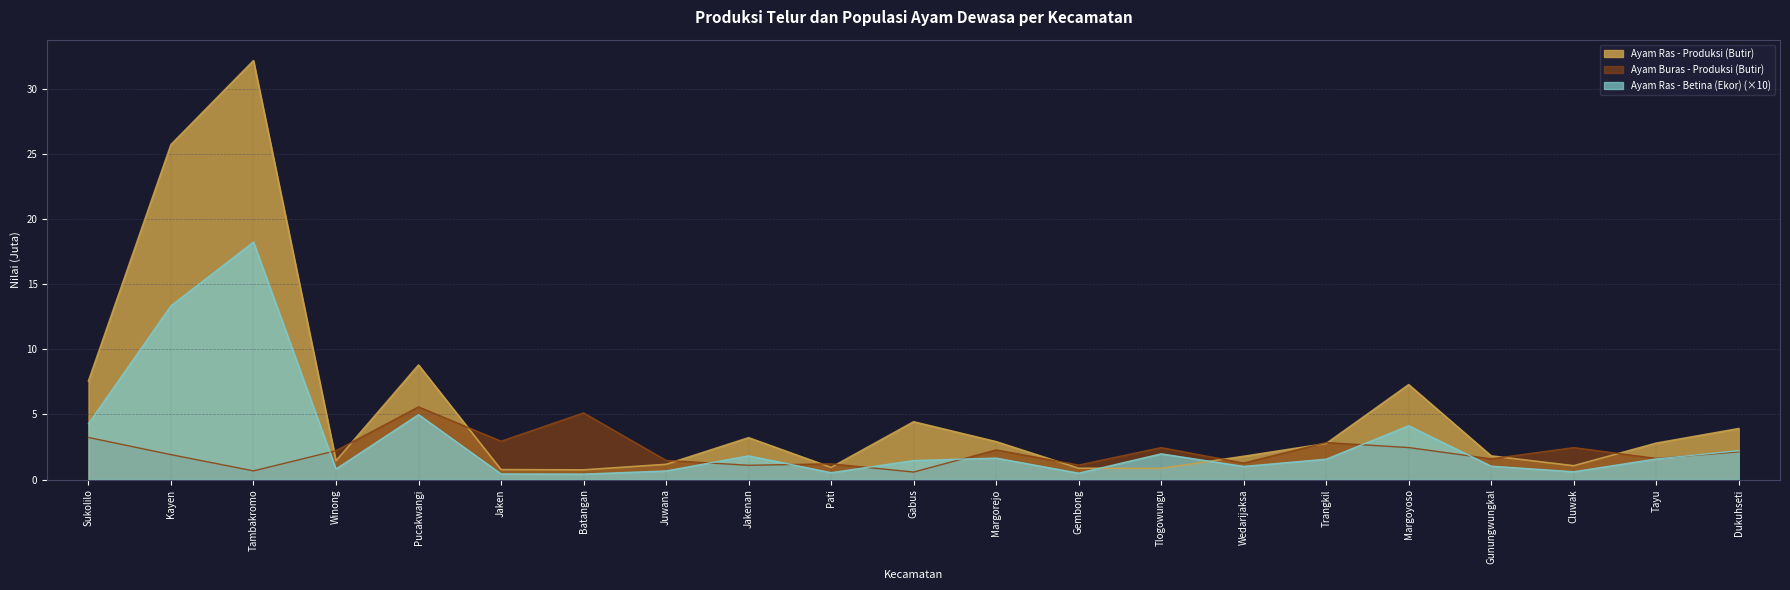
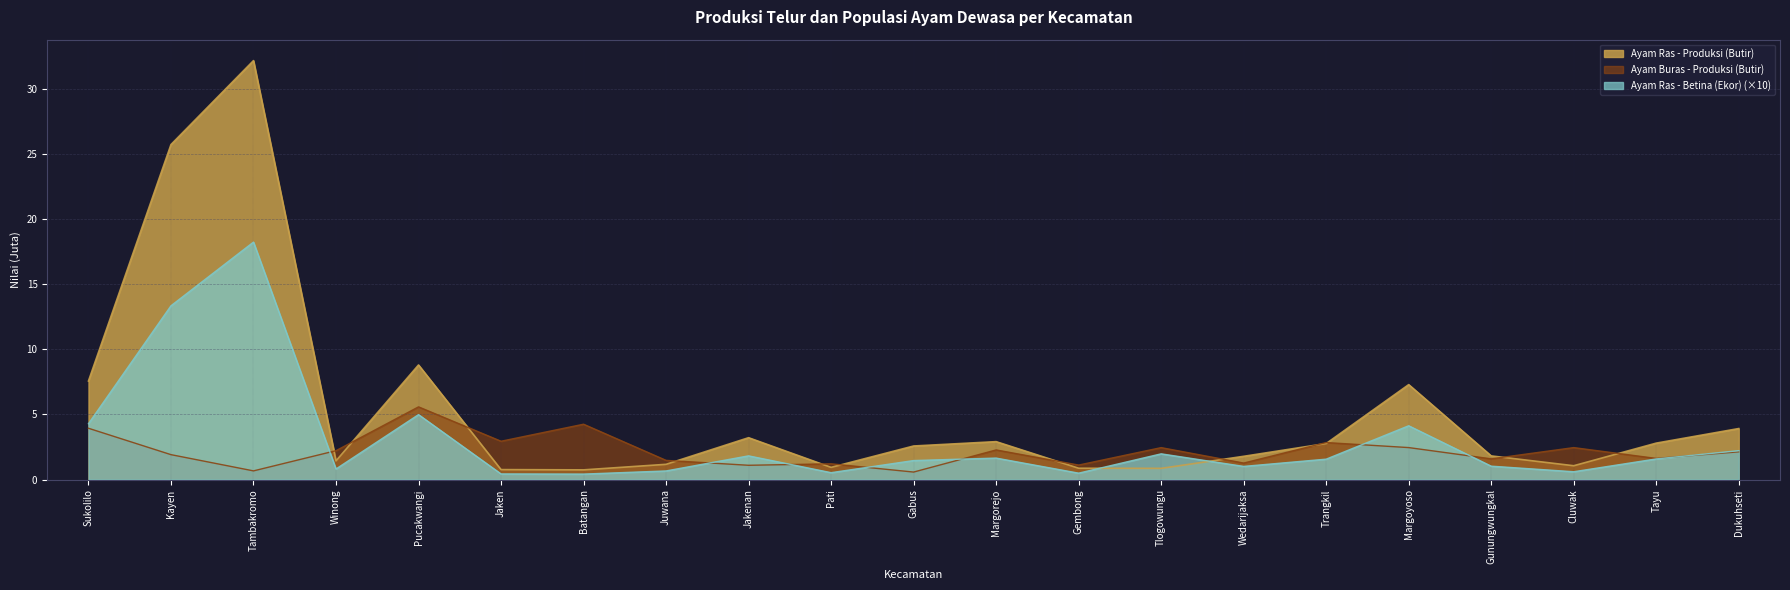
Ayam Buras - Produksi (Butir), Sukolilo: 3.2 -> 3.9
Ayam Buras - Produksi (Butir), Batangan: 5.1 -> 4.3
Ayam Ras - Produksi (Butir), Gabus: 4.4 -> 2.6
